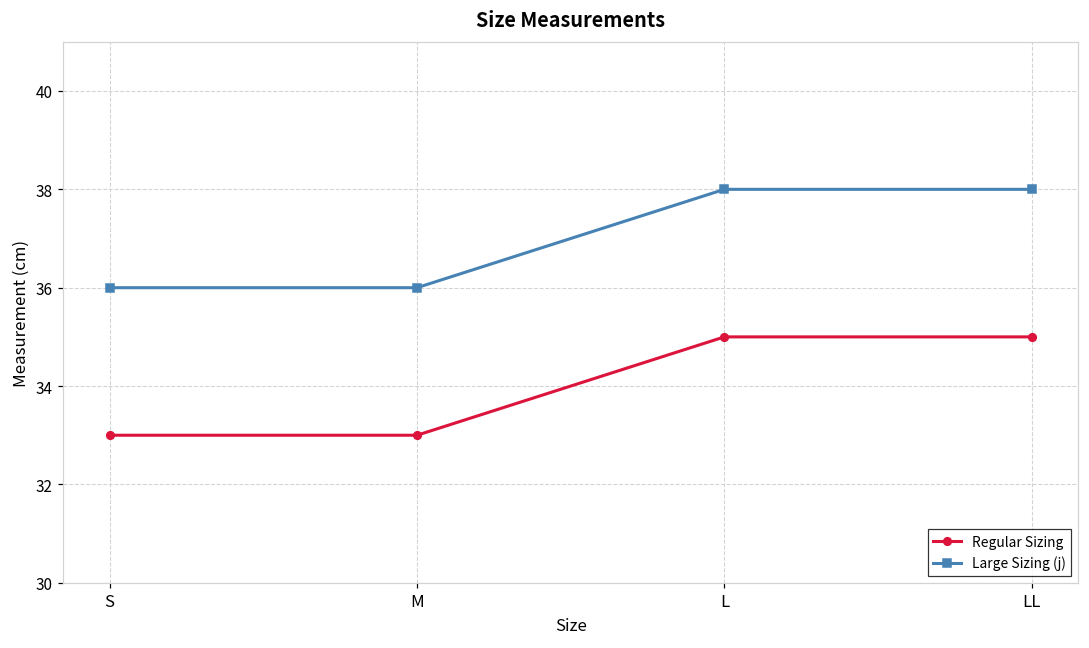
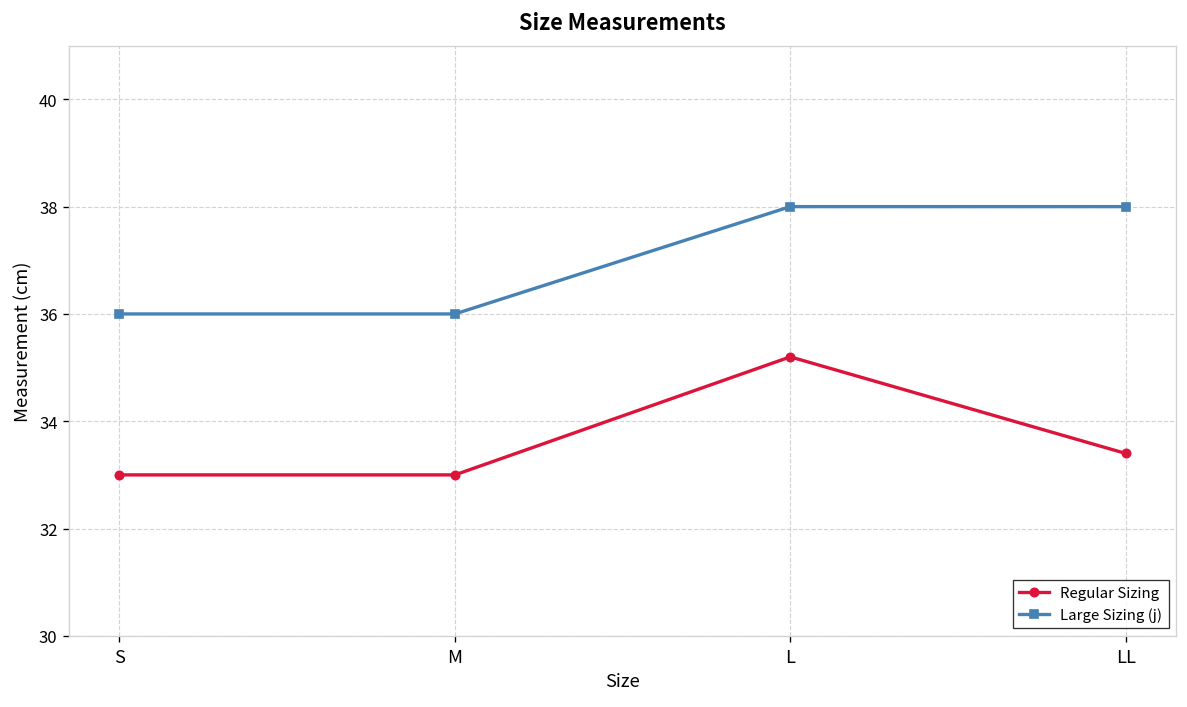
Regular Sizing, L: 35.0 -> 35.2
Regular Sizing, LL: 35.0 -> 33.4
